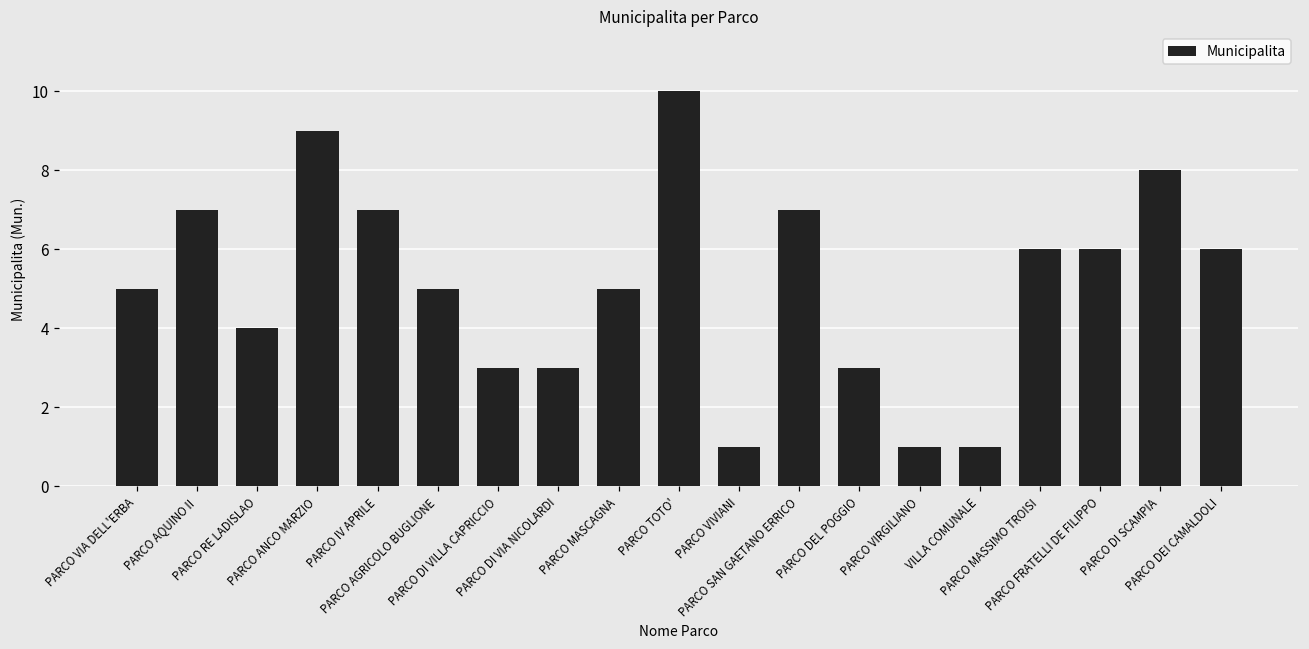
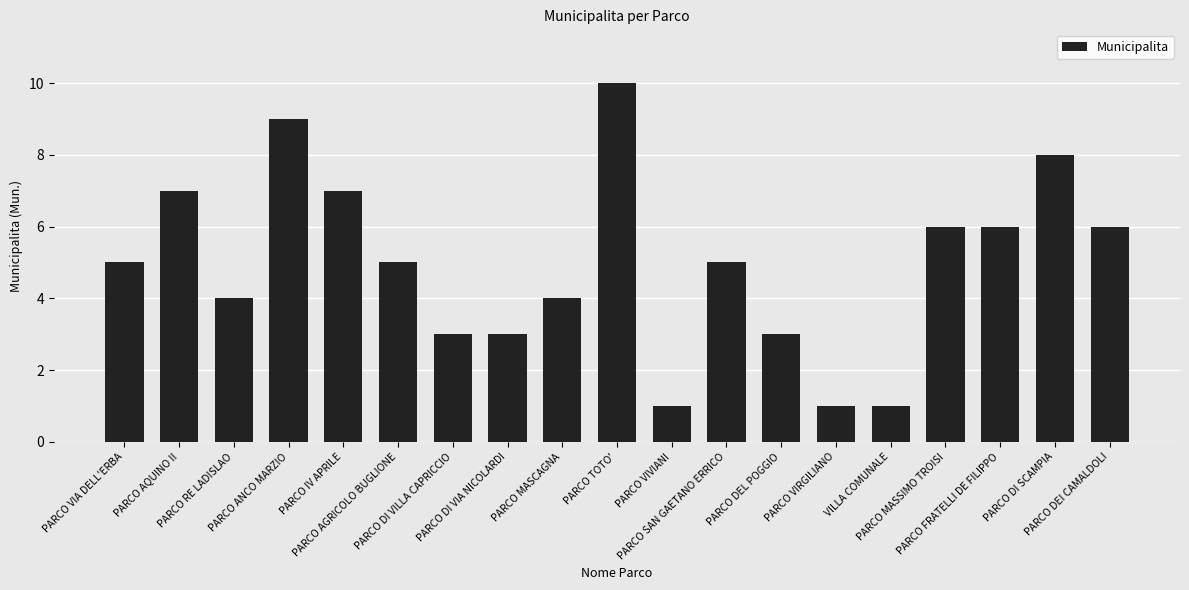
PARCO MASCAGNA: 5 -> 4
PARCO SAN GAETANO ERRICO: 7 -> 5
